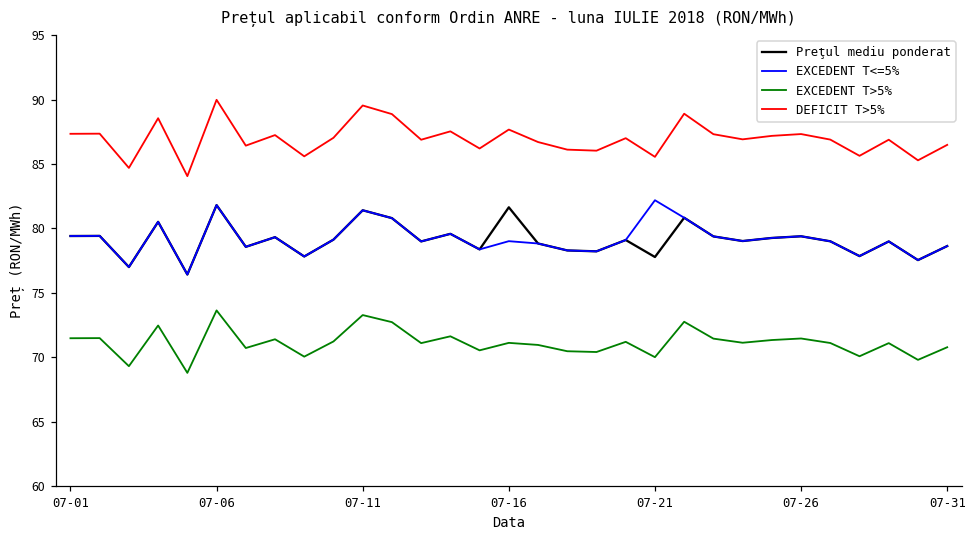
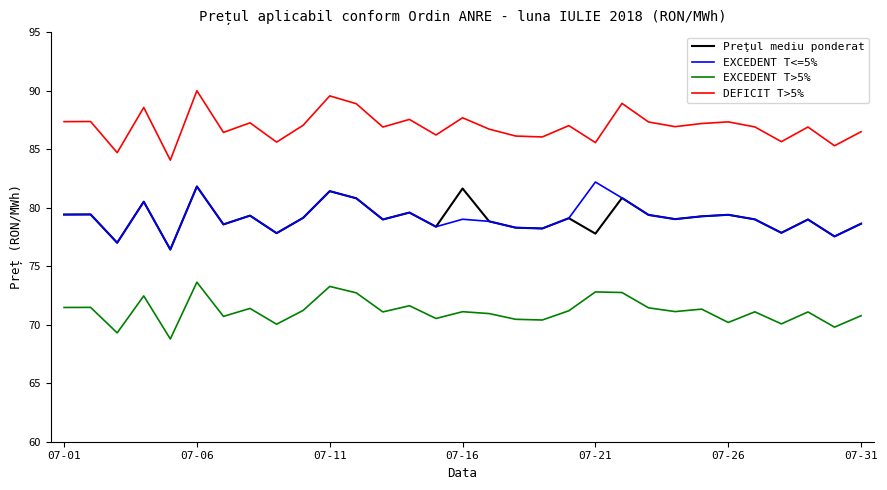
EXCEDENT T>5%, 07-21: 70.0 -> 72.8
EXCEDENT T>5%, 07-26: 71.5 -> 70.2
